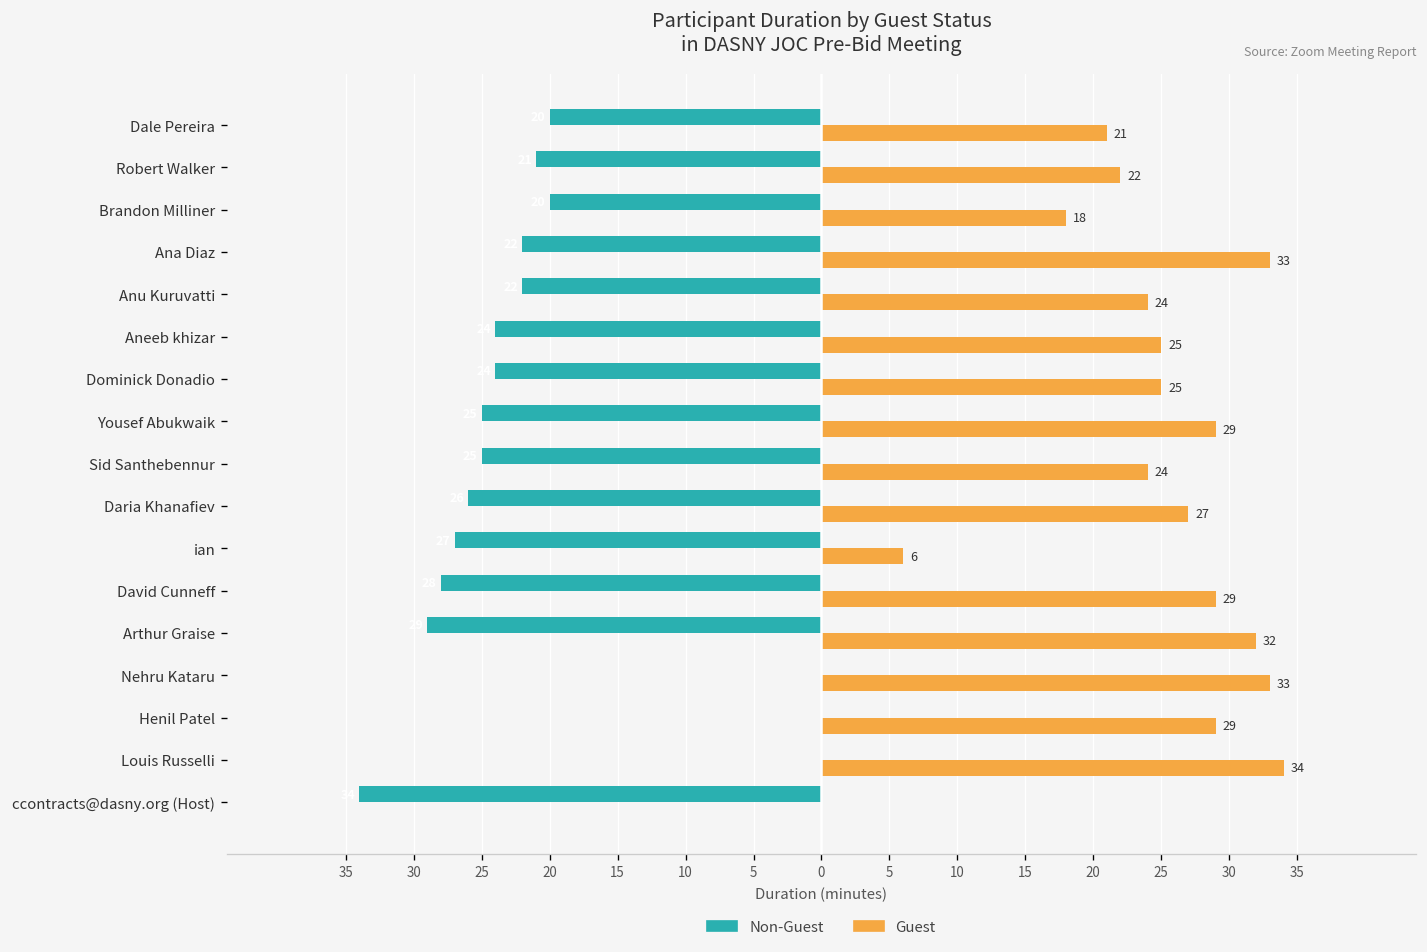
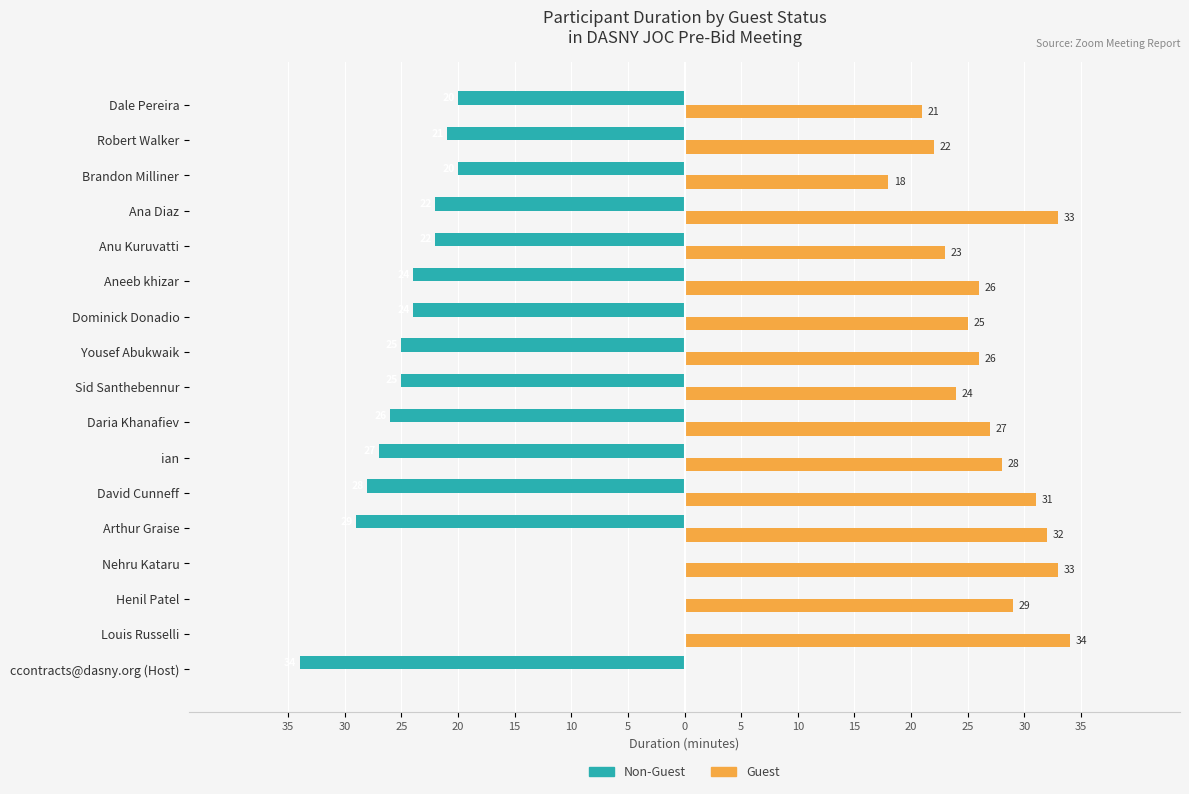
Guest, Anu Kuruvatti: 24 -> 23
Guest, Aneeb khizar: 25 -> 26
Guest, Yousef Abukwaik: 29 -> 26
Guest, ian: 6 -> 28
Guest, David Cunneff: 29 -> 31
